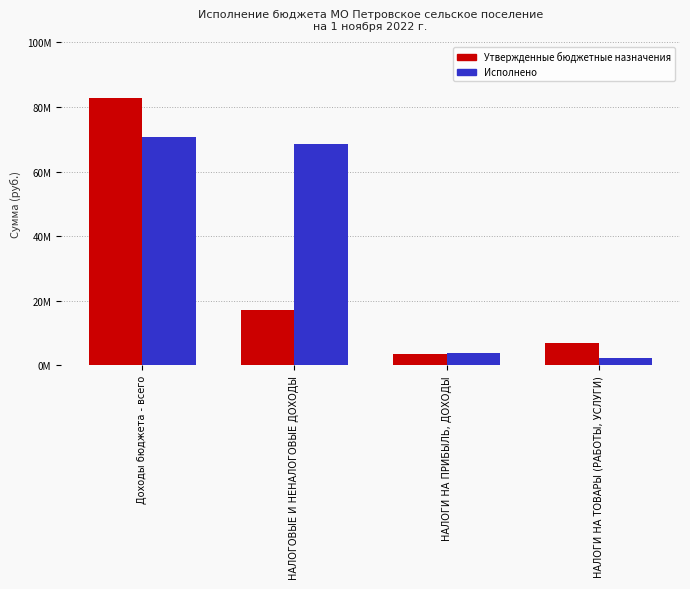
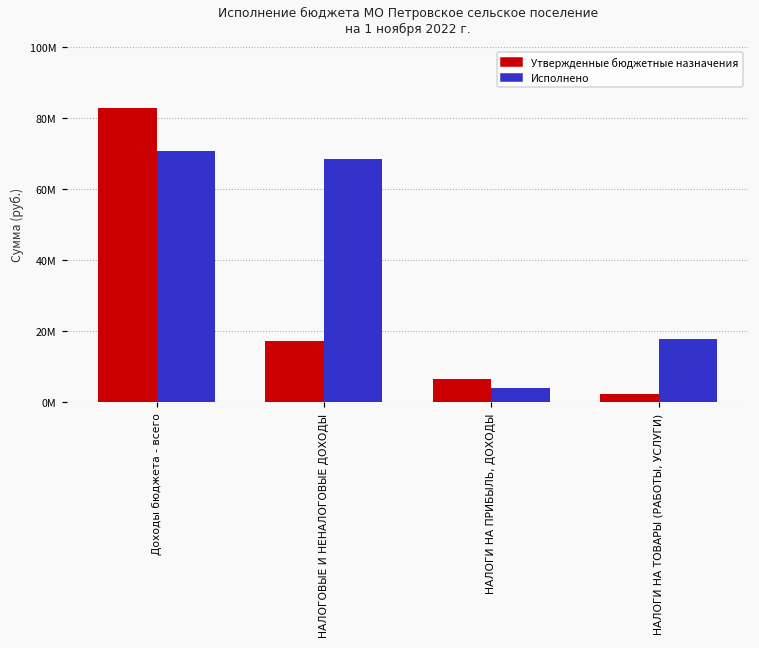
Утвержденные бюджетные назначения, НАЛОГИ НА ПРИБЫЛЬ, ДОХОДЫ: 3000000 -> 6000000
Утвержденные бюджетные назначения, НАЛОГИ НА ТОВАРЫ (РАБОТЫ, УСЛУГИ): 7000000 -> 2000000
Исполнено, НАЛОГИ НА ТОВАРЫ (РАБОТЫ, УСЛУГИ): 2000000 -> 18000000
